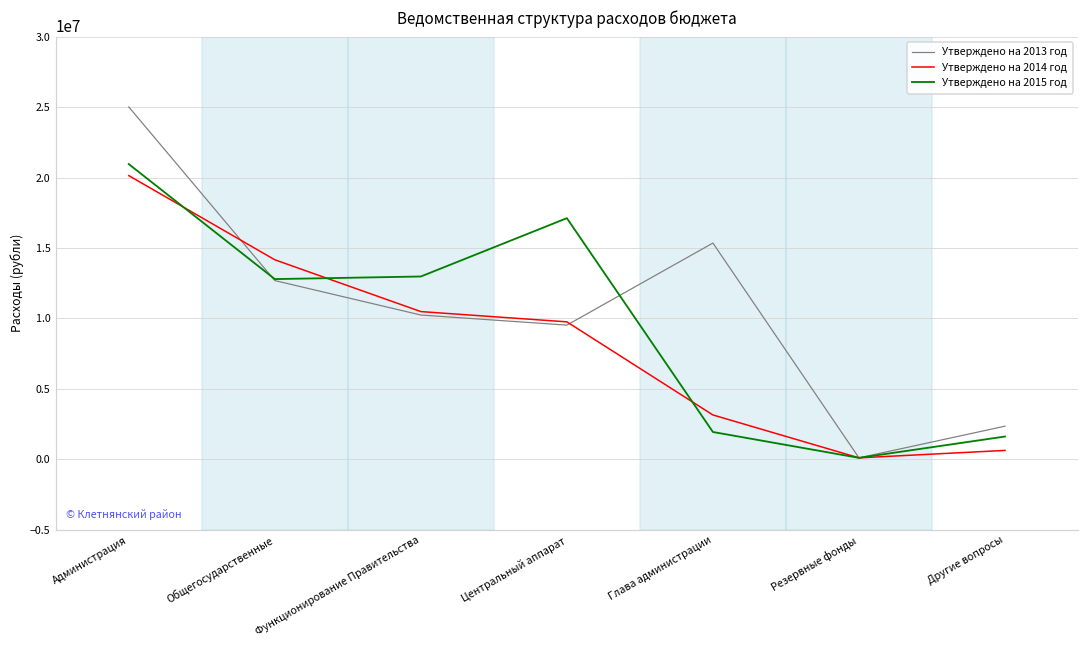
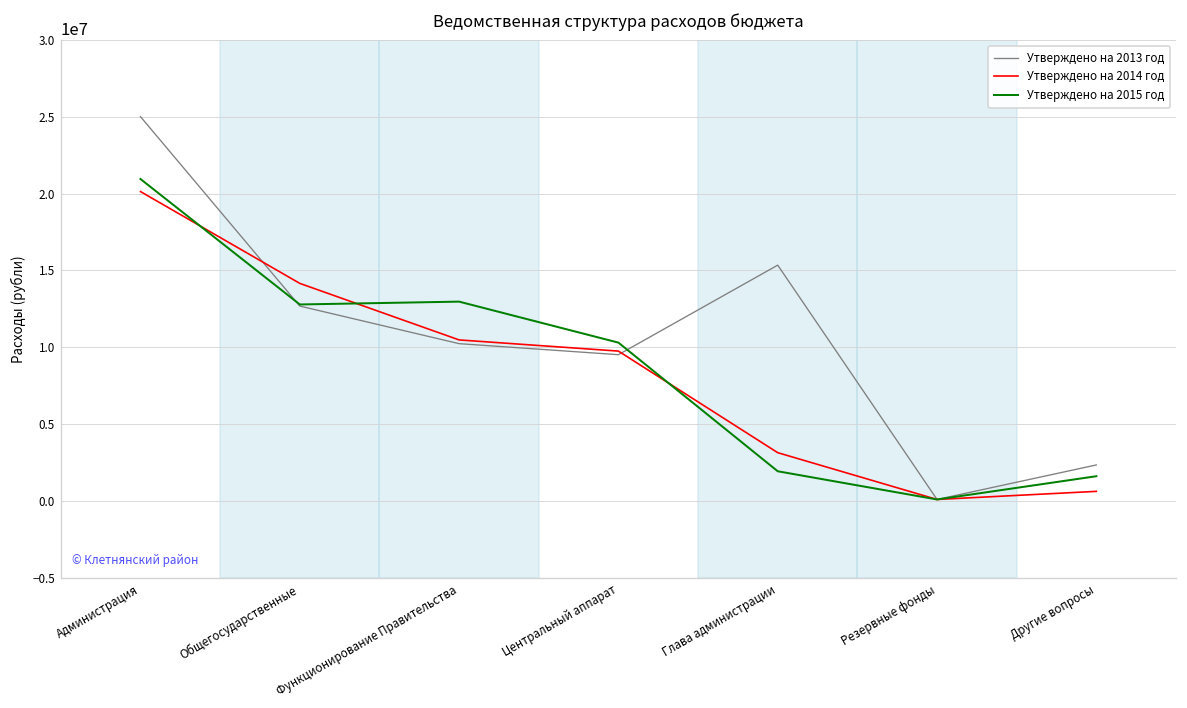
Утверждено на 2015 год, Центральный аппарат: 17100000 -> 10300000
